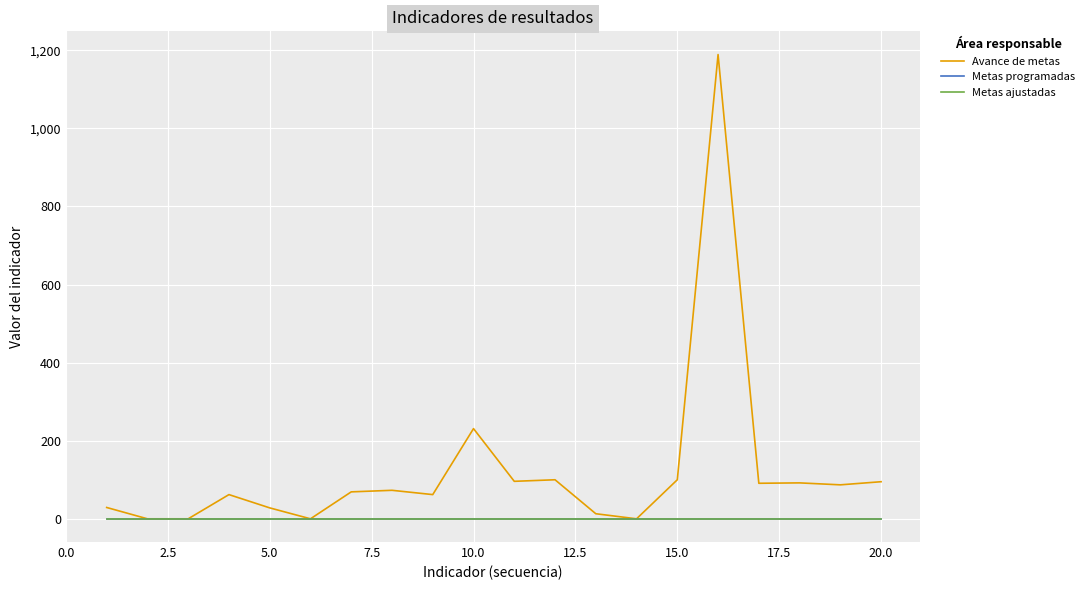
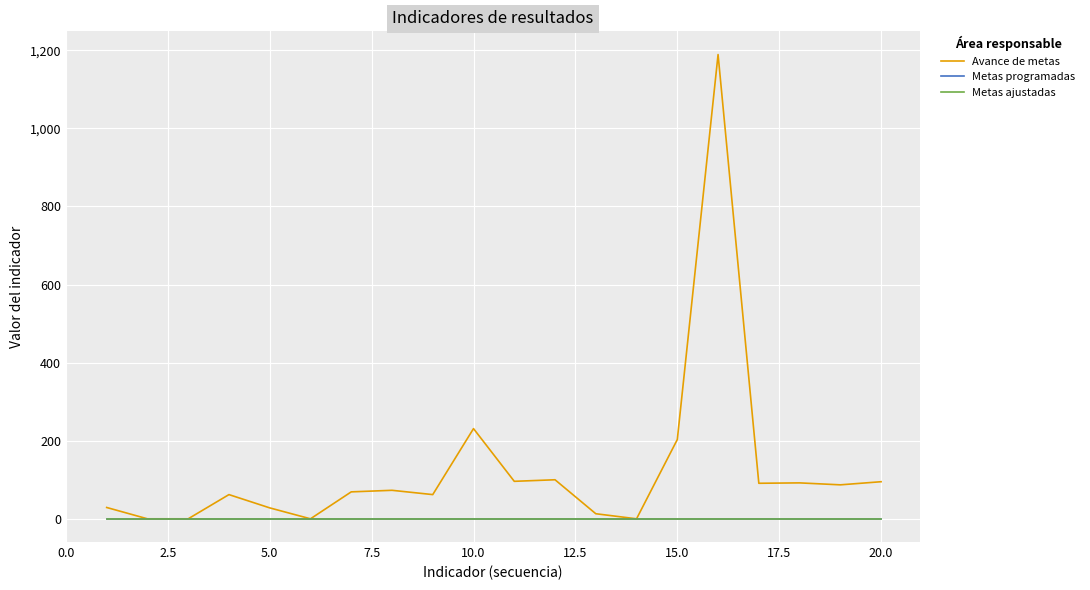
Avance de metas, 15.0: 100 -> 200
